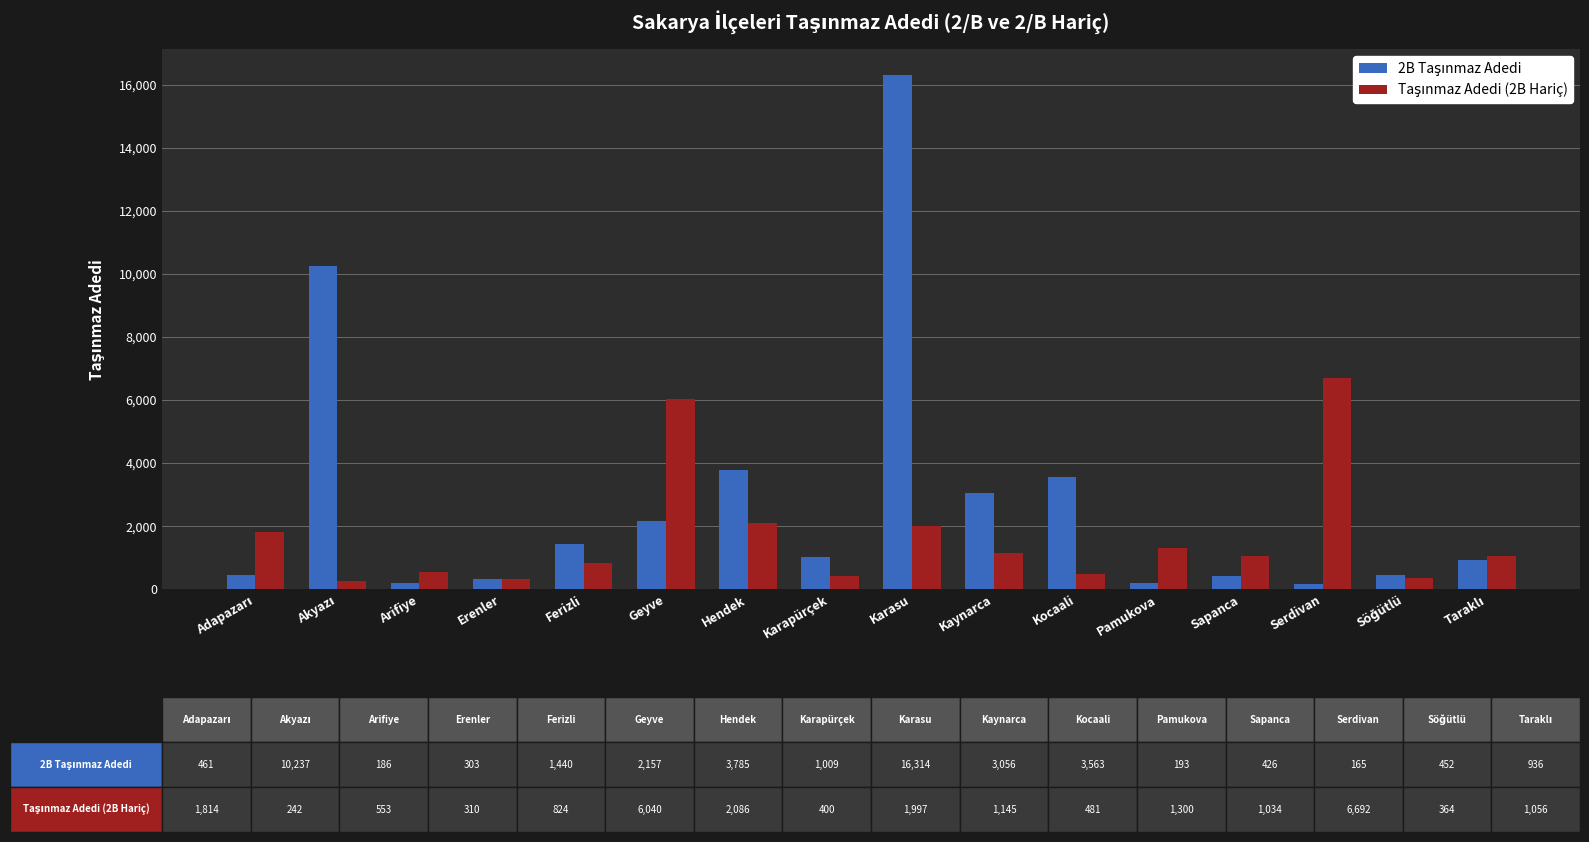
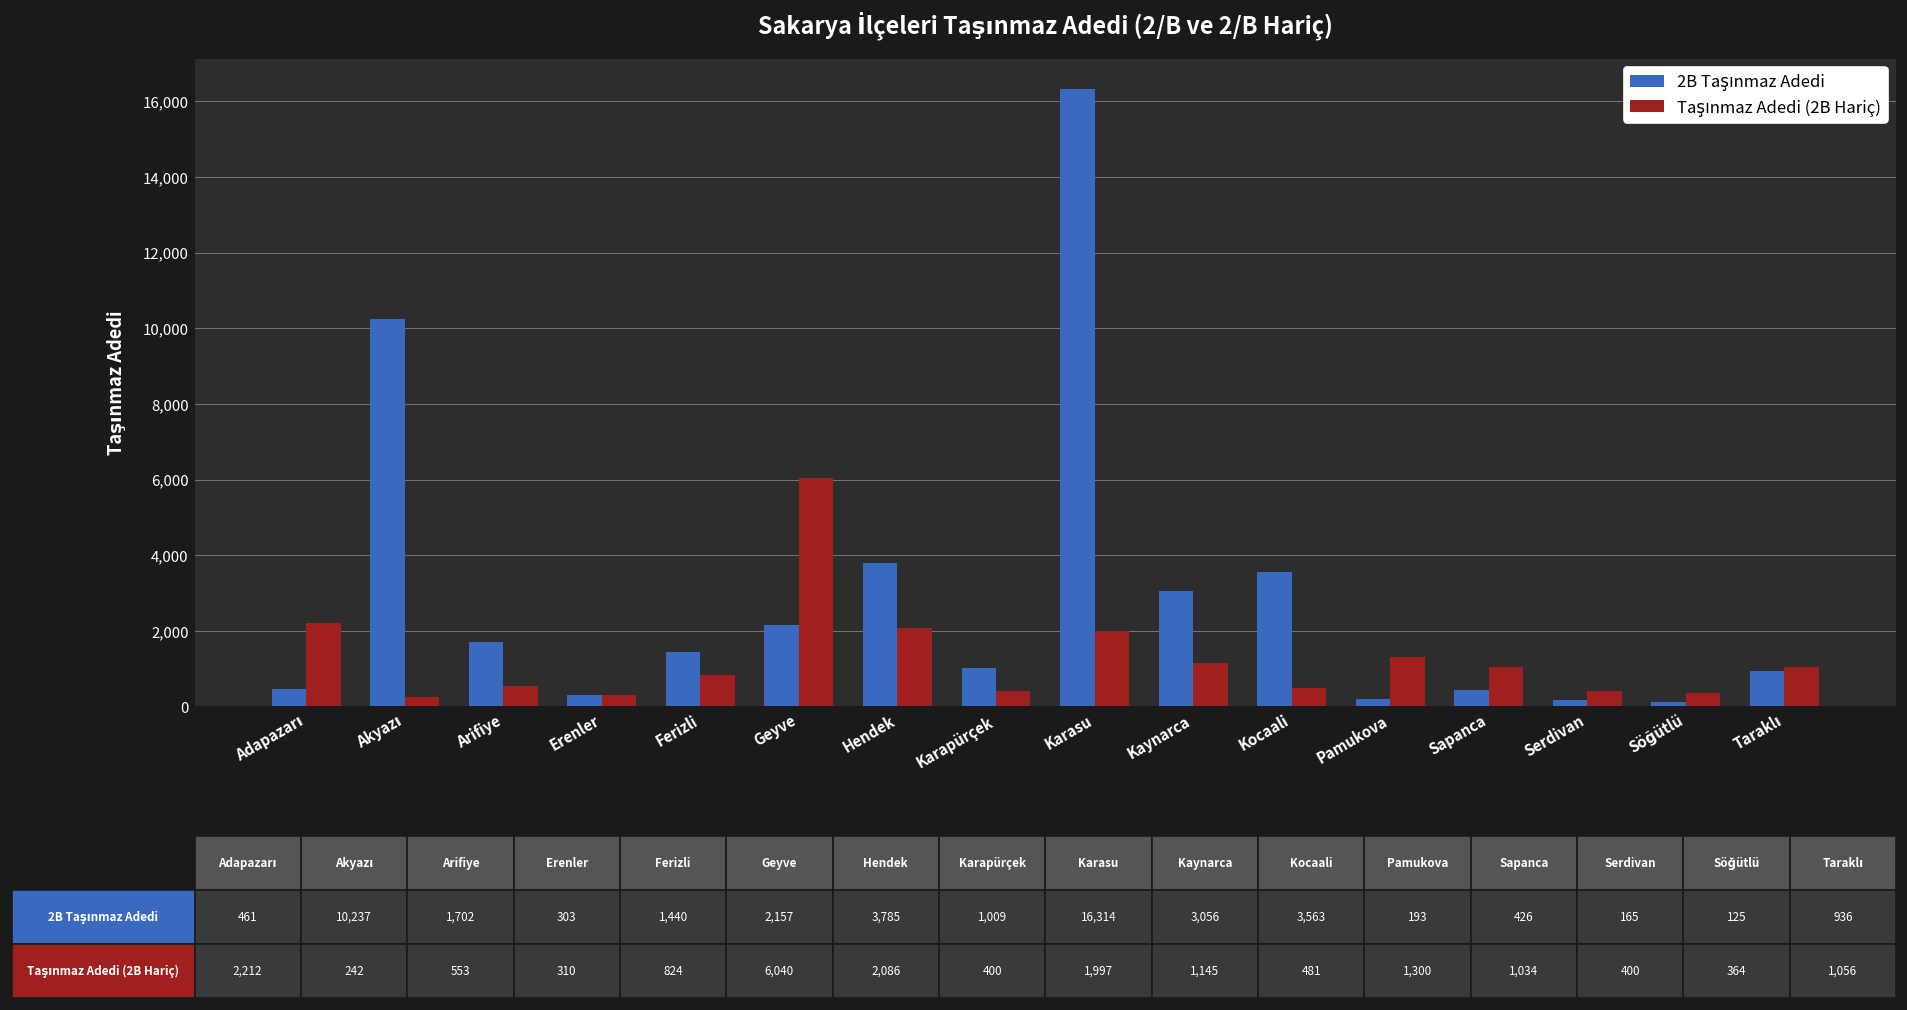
Taşınmaz Adedi (2B Hariç), Adapazarı: 1,814 -> 2,212
2B Taşınmaz Adedi, Arifiye: 186 -> 1,702
Taşınmaz Adedi (2B Hariç), Serdivan: 6,692 -> 400
2B Taşınmaz Adedi, Söğütlü: 452 -> 125
